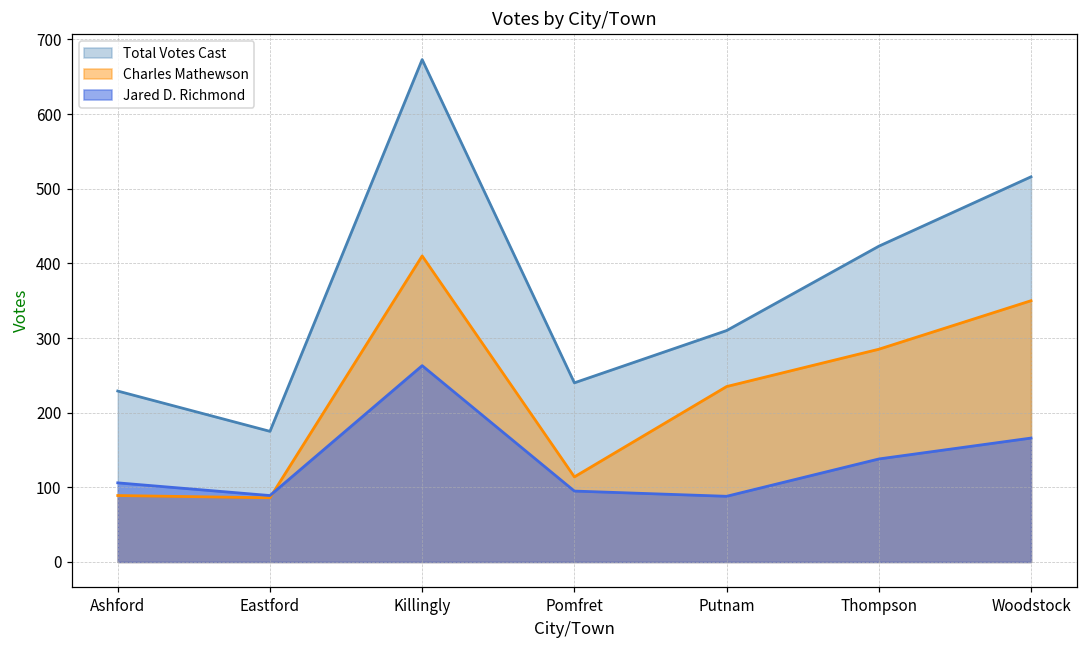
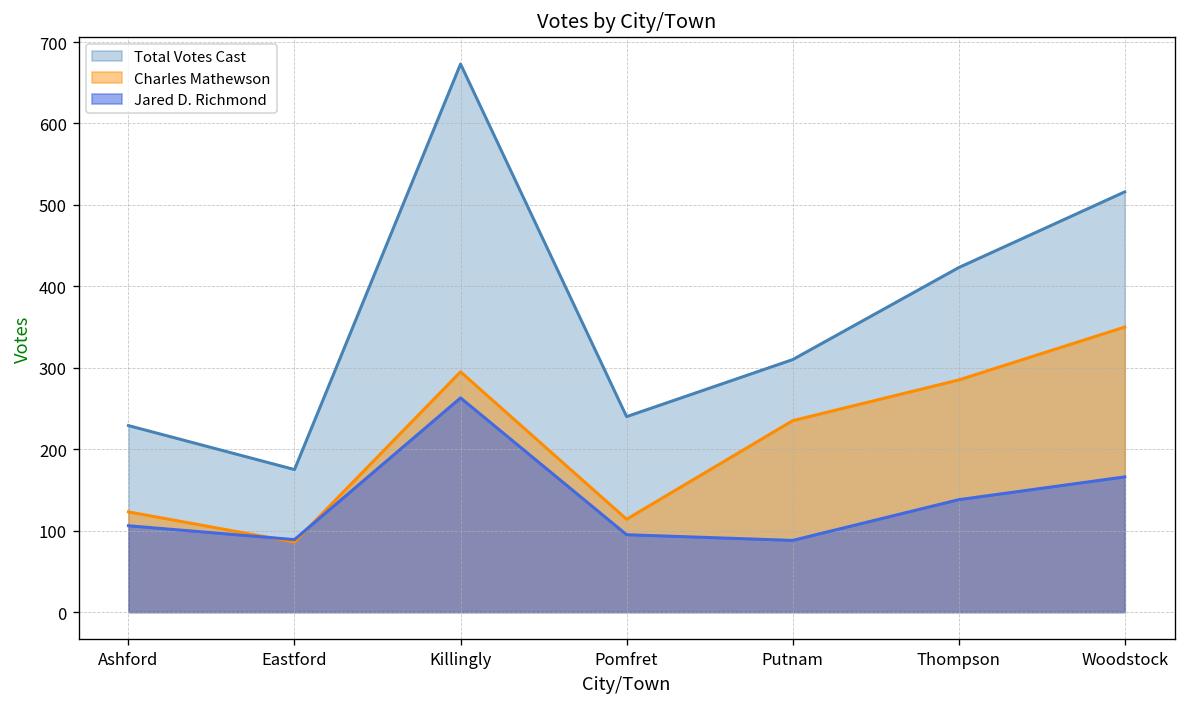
Charles Mathewson, Ashford: 90 -> 120
Charles Mathewson, Killingly: 410 -> 300
